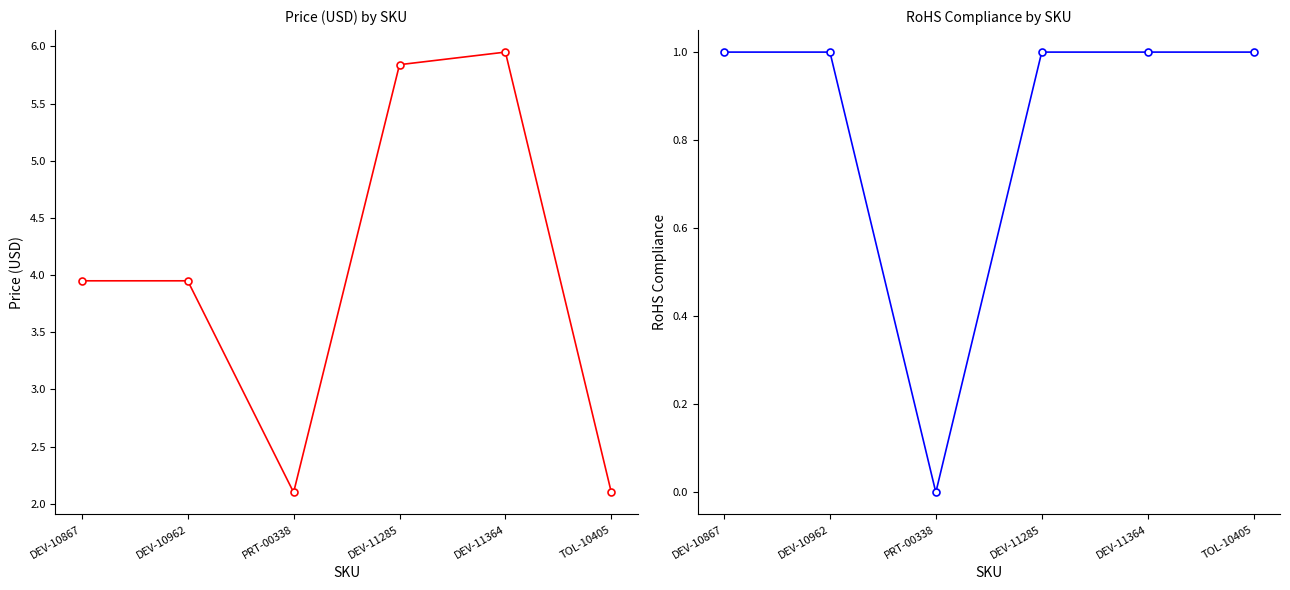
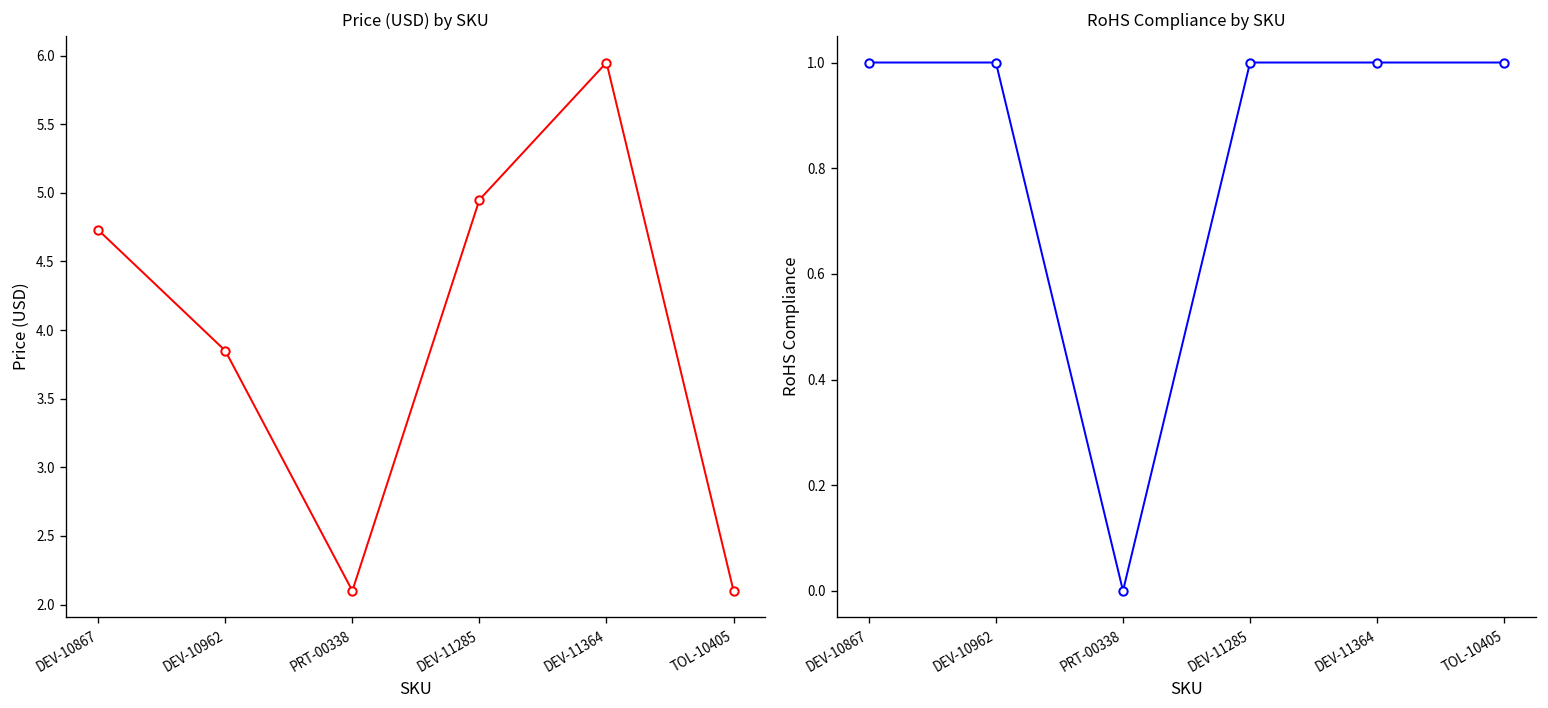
Price (USD) by SKU, DEV-10867: 3.95 -> 4.73
Price (USD) by SKU, DEV-10962: 3.95 -> 3.85
Price (USD) by SKU, DEV-11285: 5.84 -> 4.95
